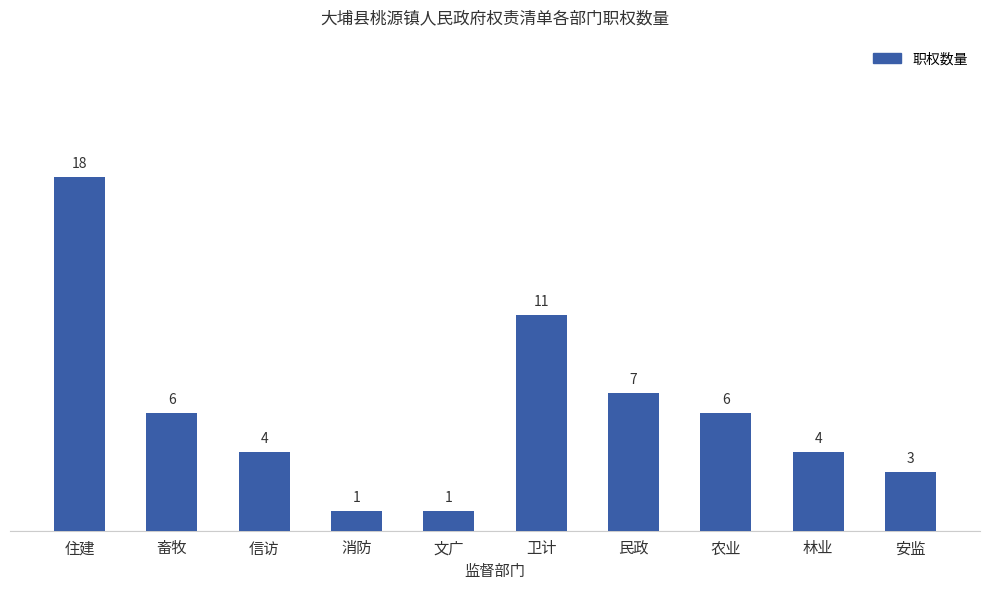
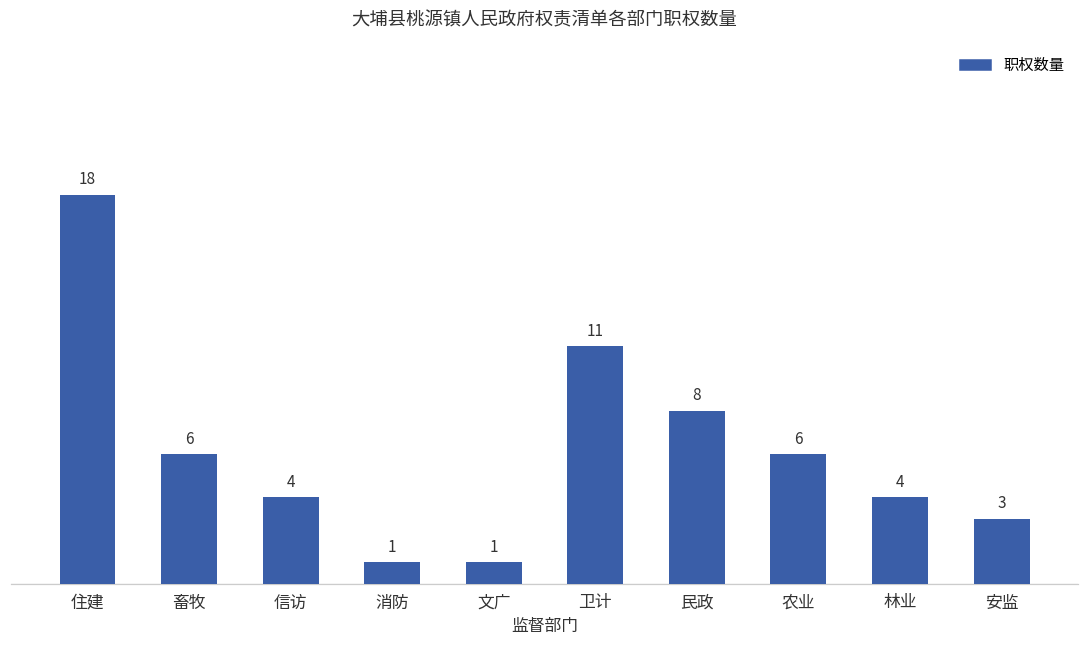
民政: 7 -> 8
